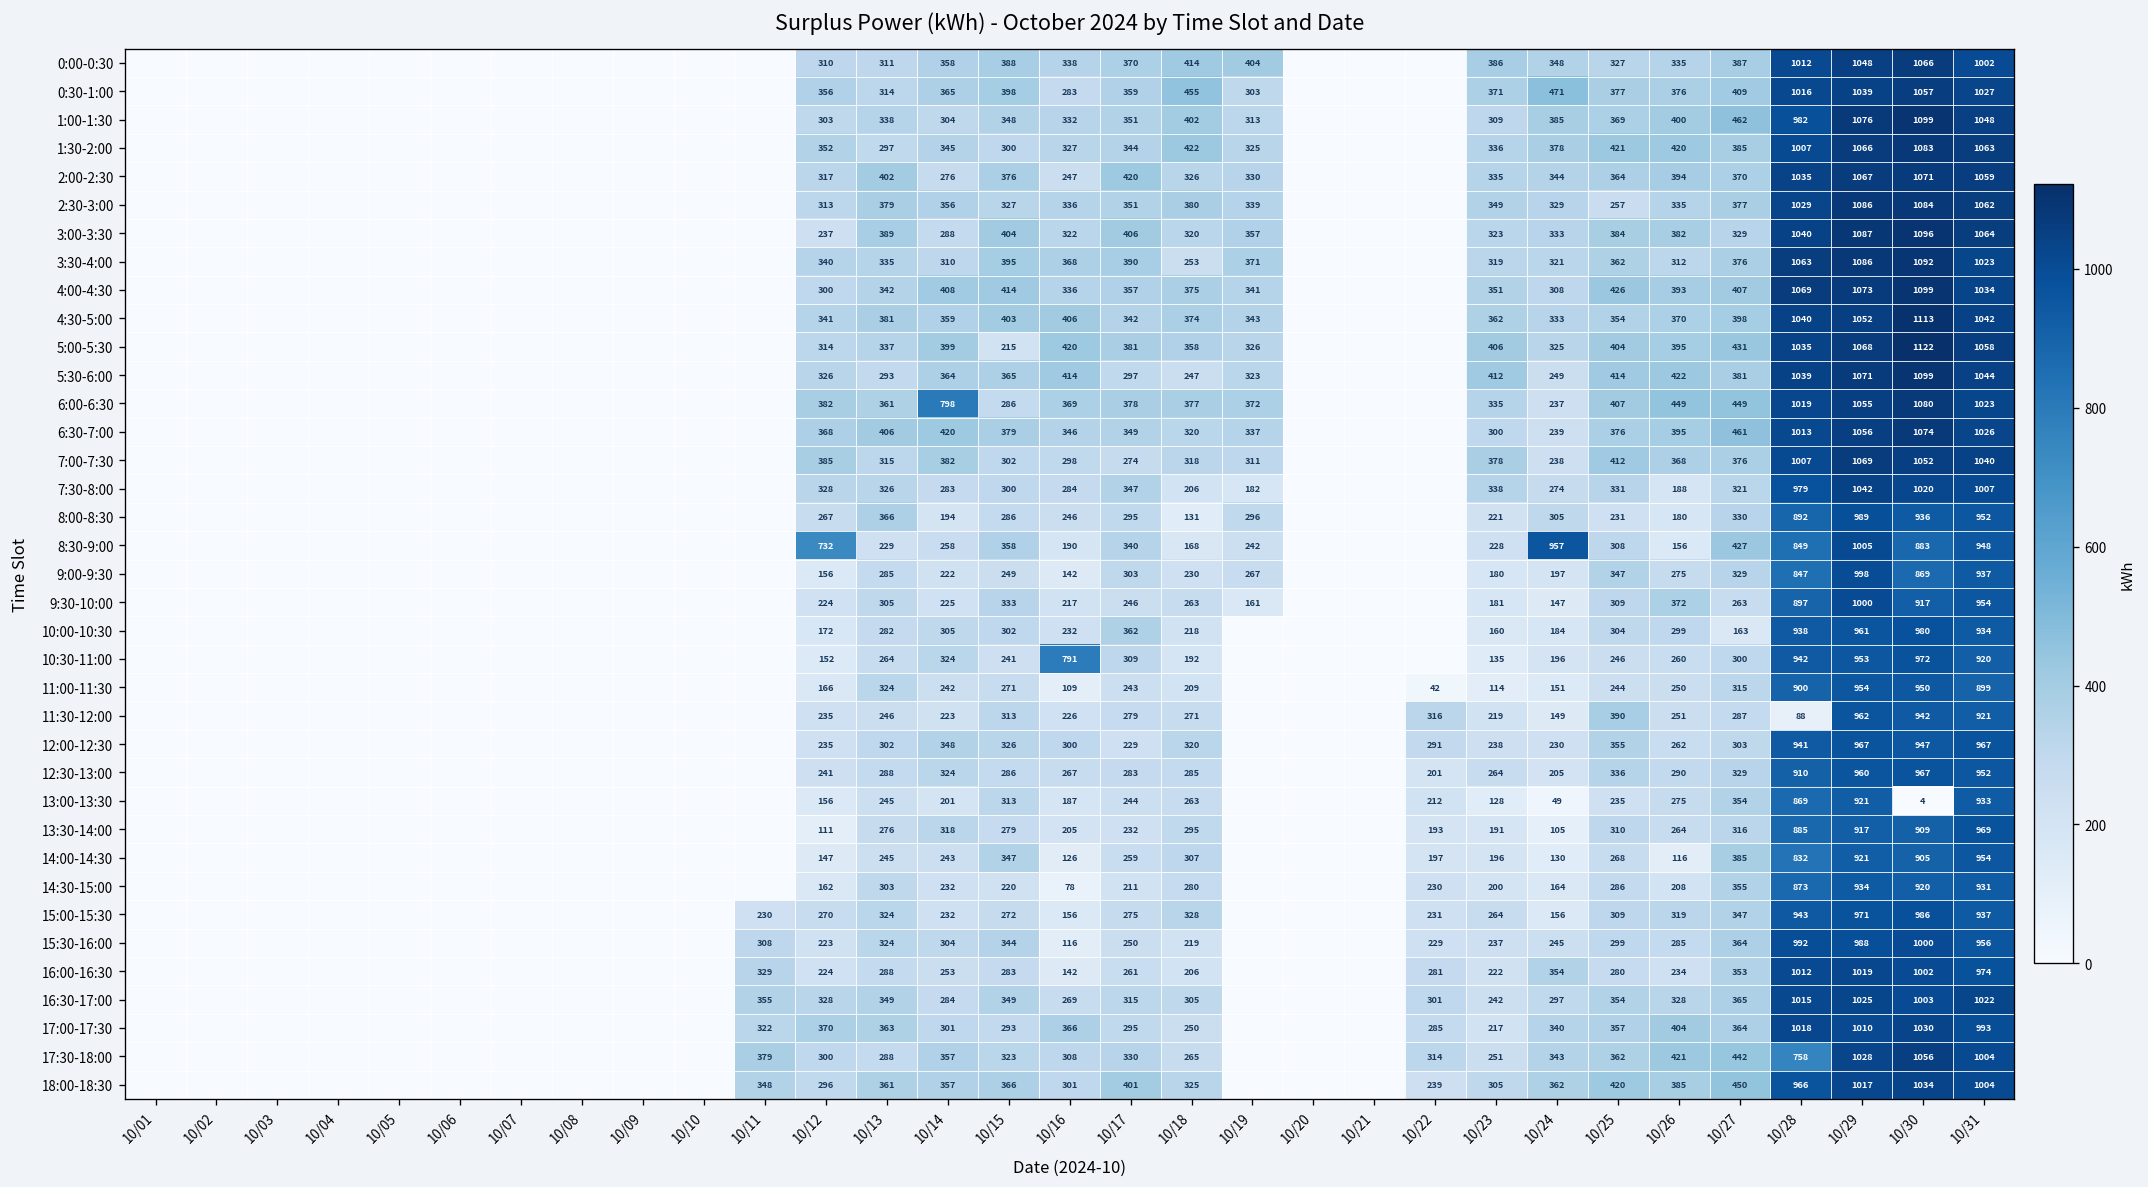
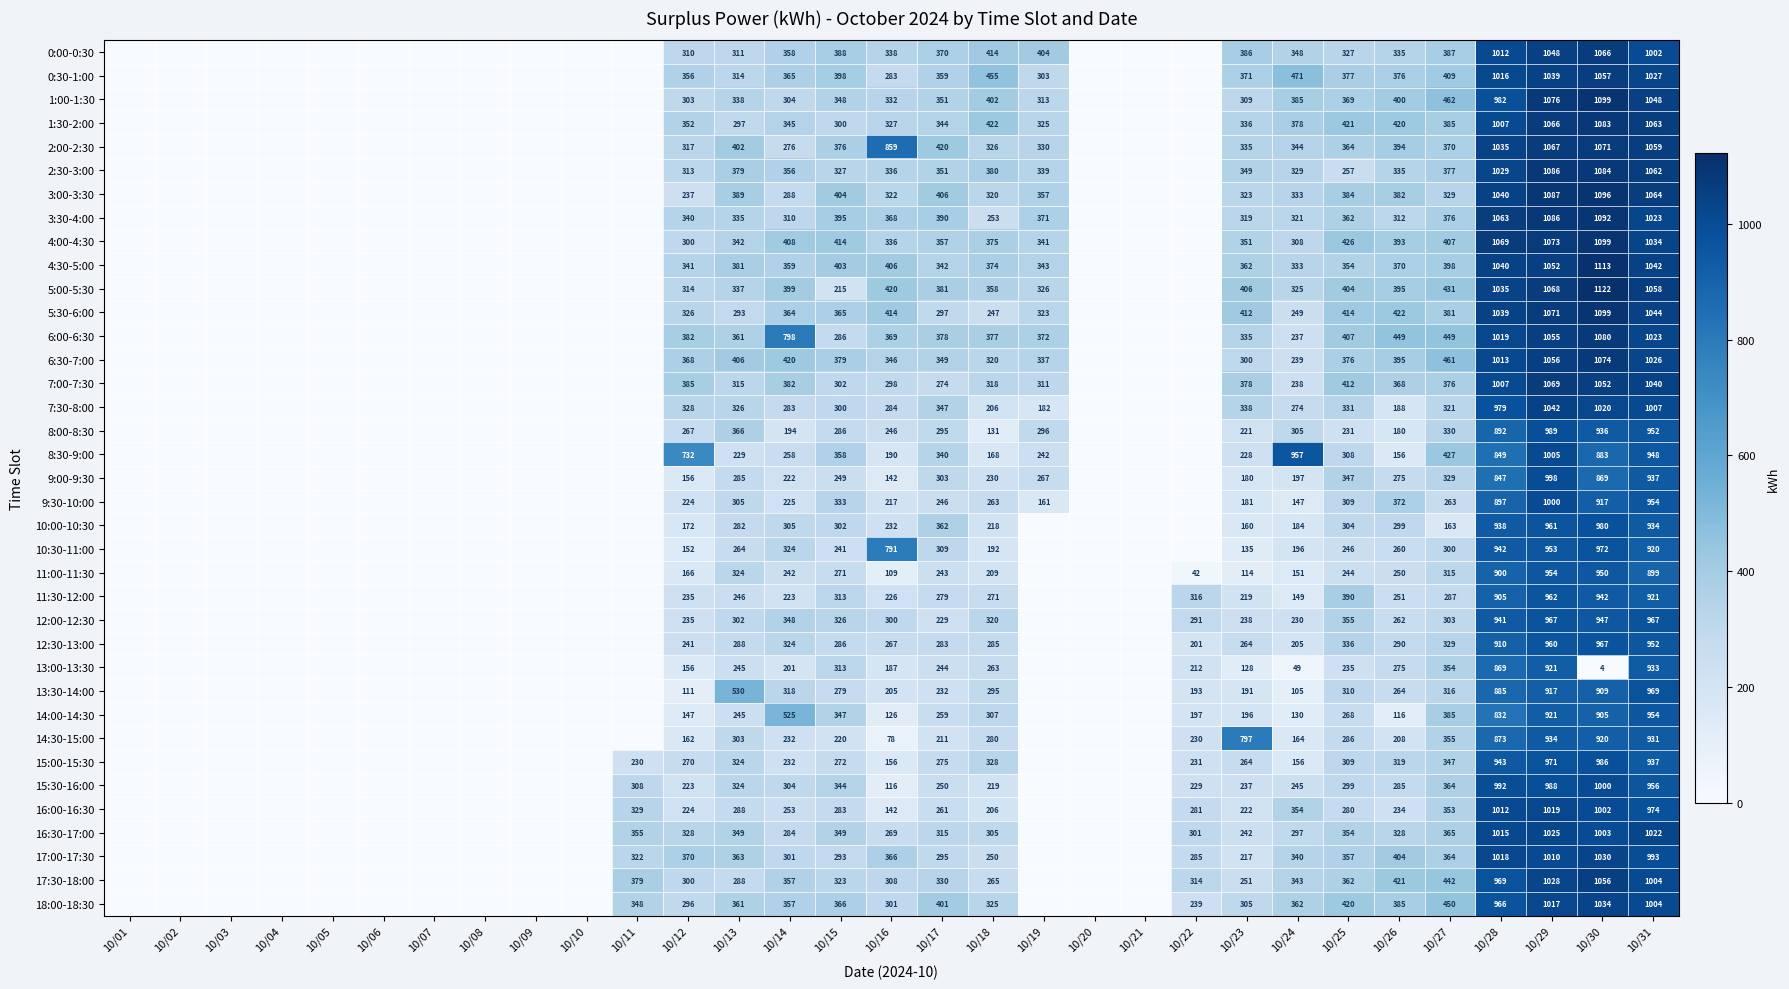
2:00-2:30, 10/16: 247 -> 859
11:30-12:00, 10/28: 88 -> 905
13:30-14:00, 10/13: 276 -> 530
14:00-14:30, 10/14: 243 -> 525
14:30-15:00, 10/23: 200 -> 797
17:30-18:00, 10/28: 758 -> 969
